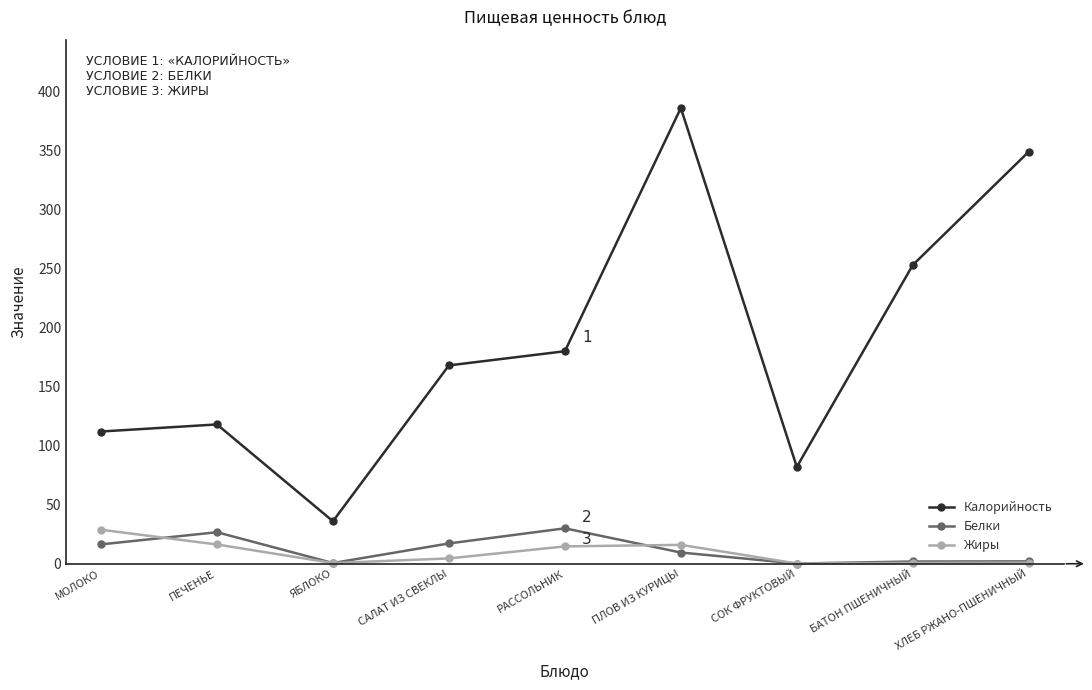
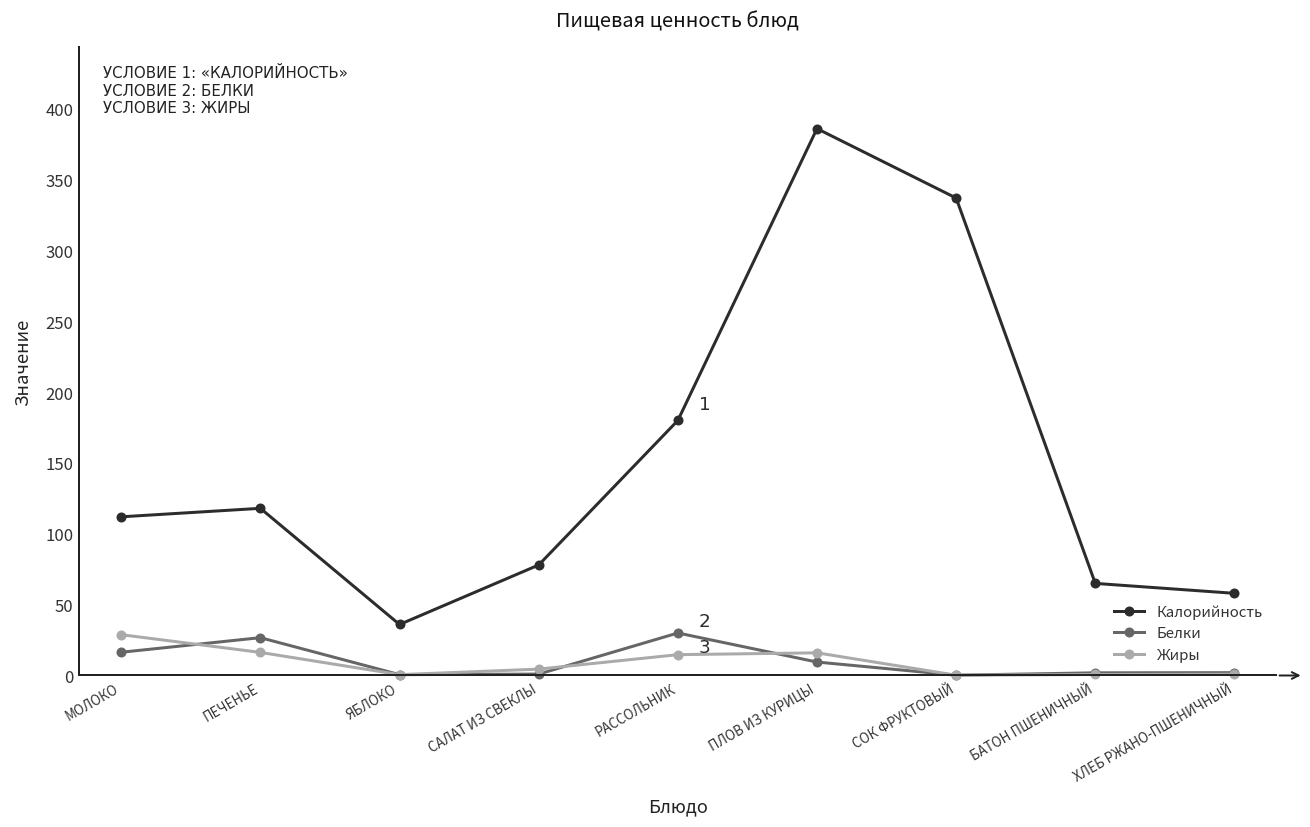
Калорийность, САЛАТ ИЗ СВЕКЛЫ: 168 -> 78
Белки, САЛАТ ИЗ СВЕКЛЫ: 17 -> 1
Калорийность, СОК ФРУКТОВЫЙ: 82 -> 337
Калорийность, БАТОН ПШЕНИЧНЫЙ: 253 -> 65
Калорийность, ХЛЕБ РЖАНО-ПШЕНИЧНЫЙ: 349 -> 58
